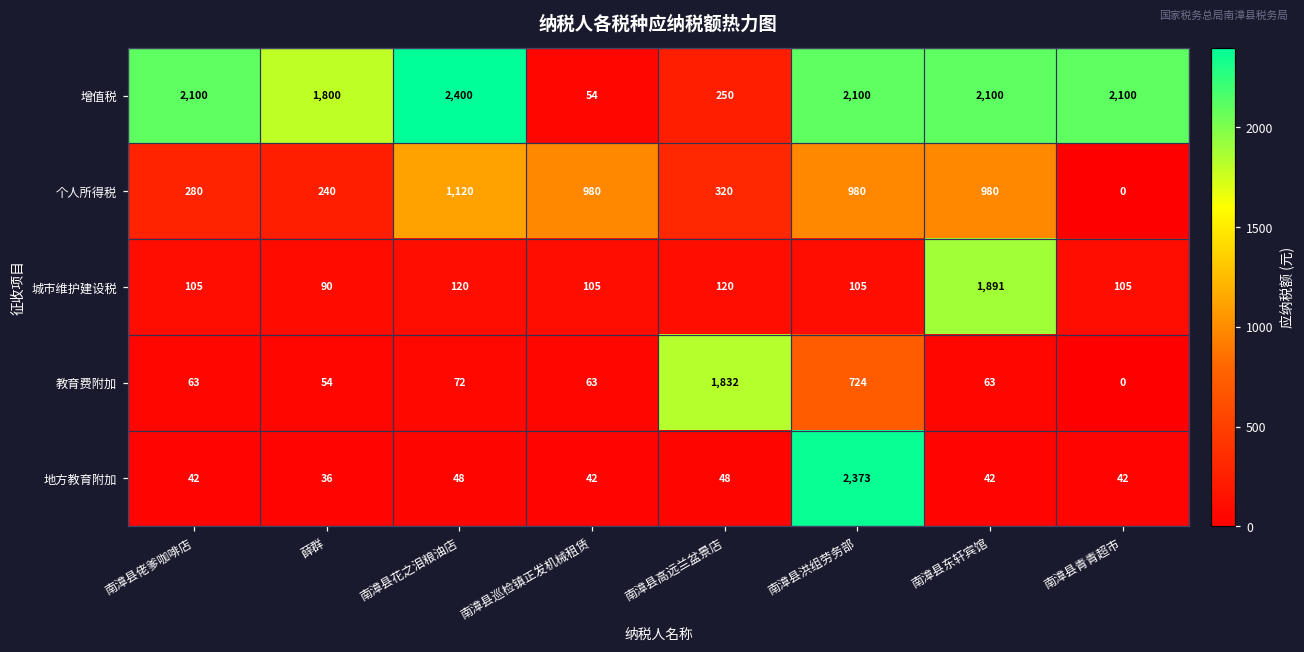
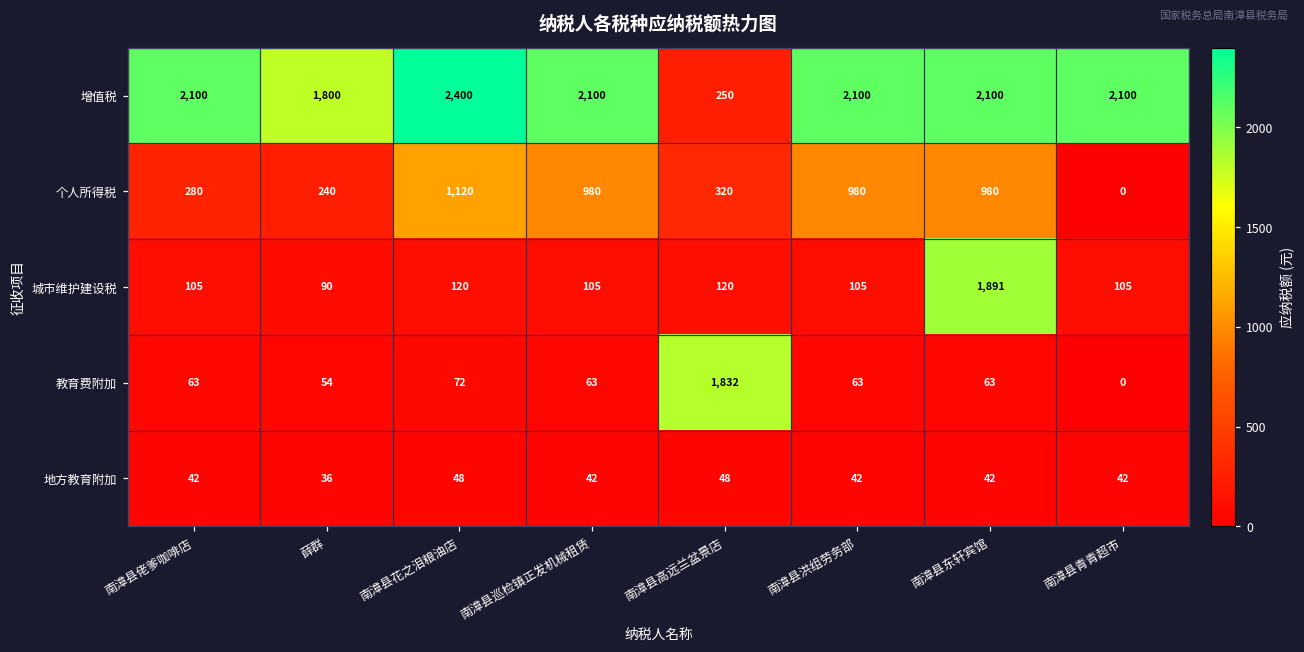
增值税, 南漳县巡检镇正发机械租赁: 54 -> 2,100
教育费附加, 南漳县洪组劳务部: 724 -> 63
地方教育附加, 南漳县洪组劳务部: 2,373 -> 42
